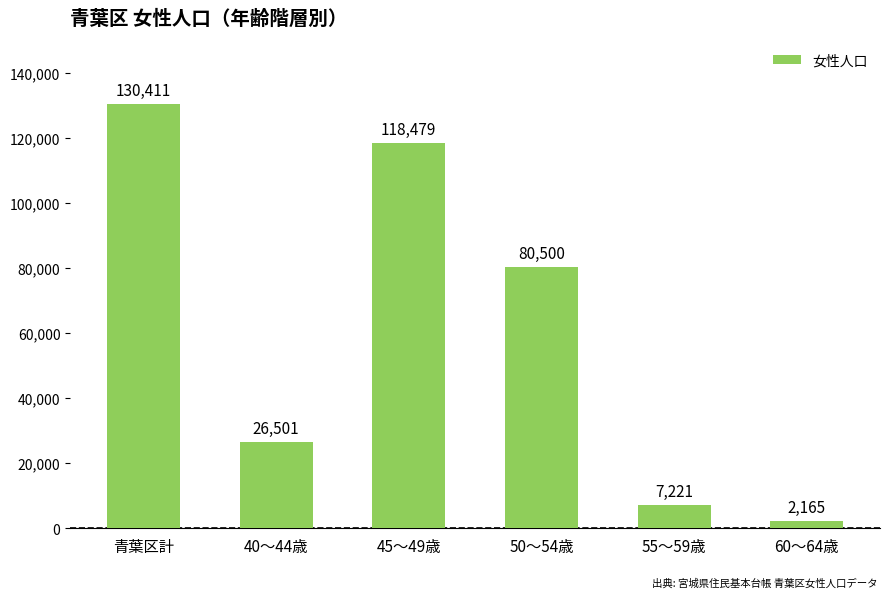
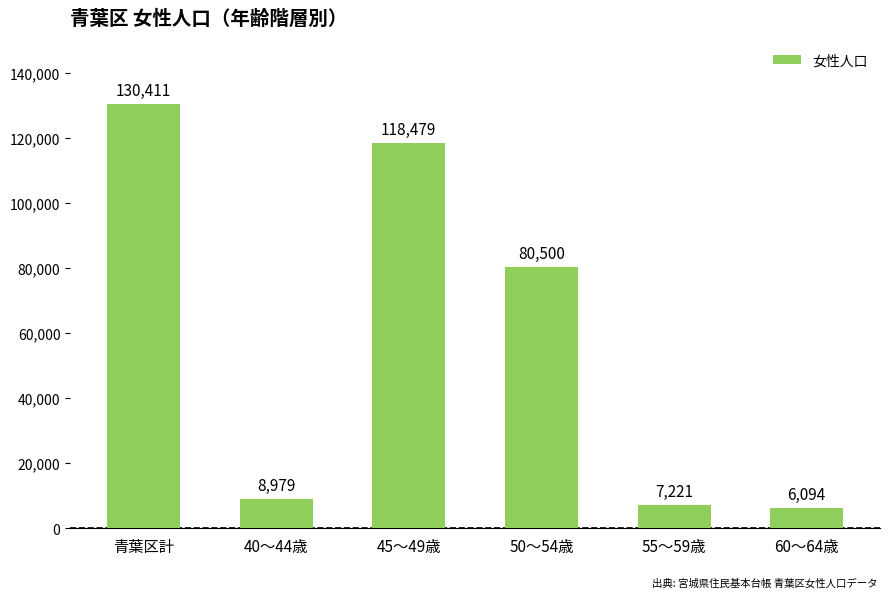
40～44歳: 26,501 -> 8,979
60～64歳: 2,165 -> 6,094
